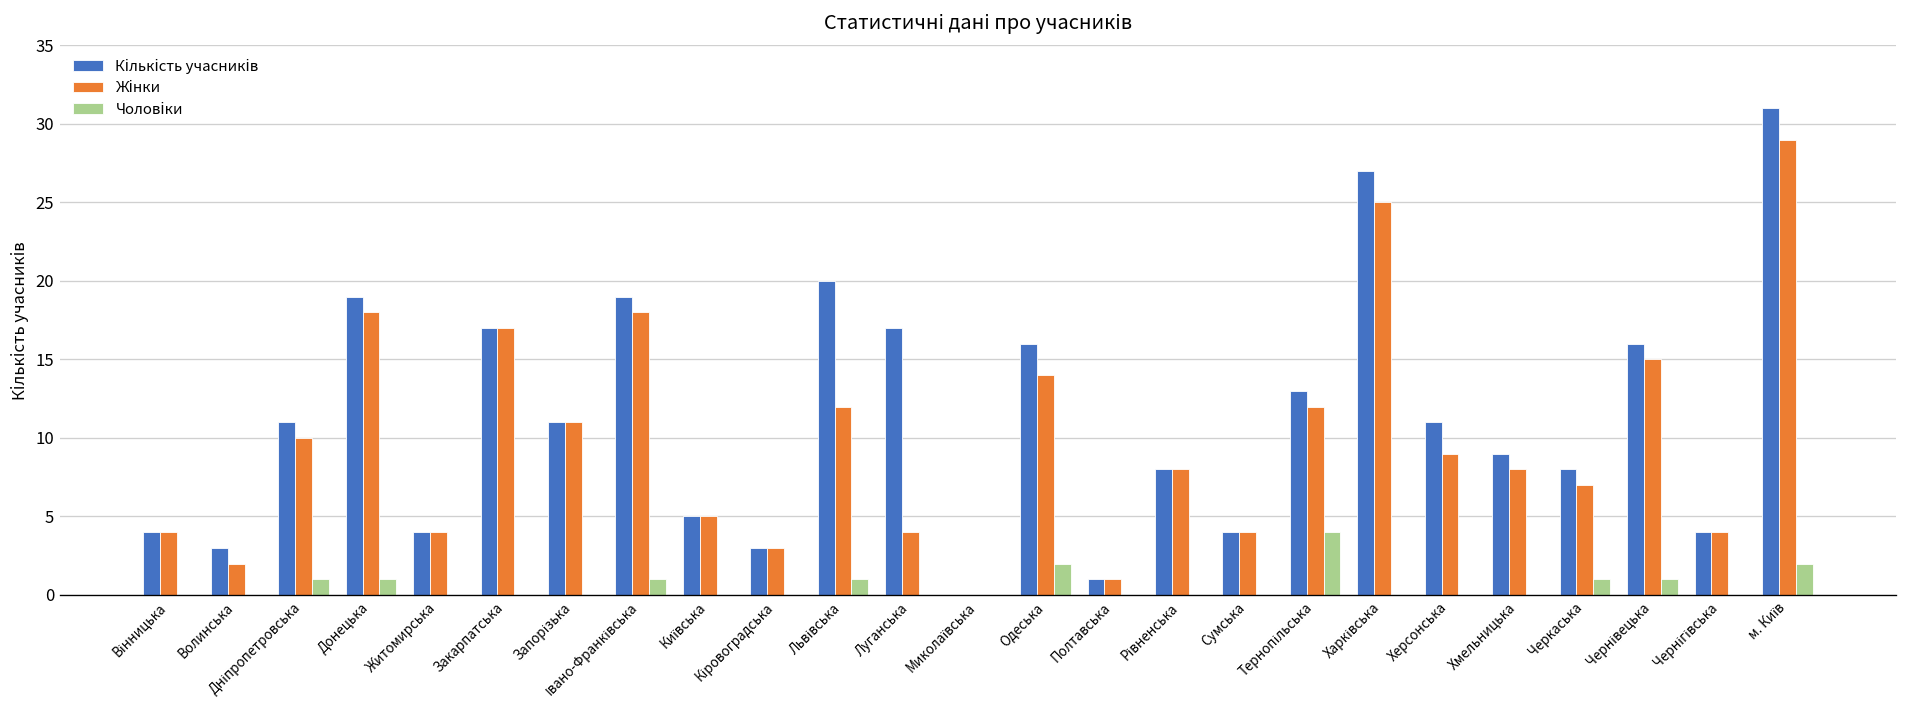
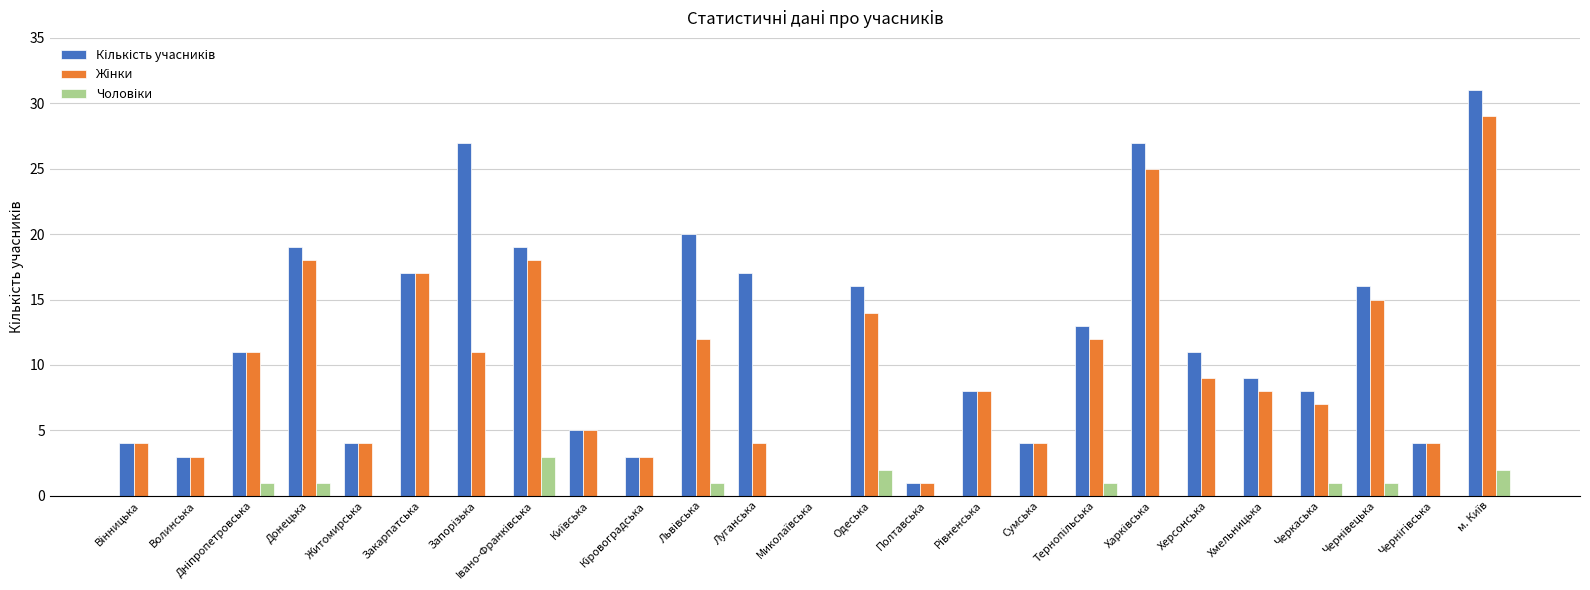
Жінки, Волинська: 2 -> 3
Жінки, Дніпропетровська: 10 -> 11
Кількість учасників, Запорізька: 11 -> 27
Чоловіки, Івано-Франківська: 1 -> 3
Чоловіки, Тернопільська: 4 -> 1
